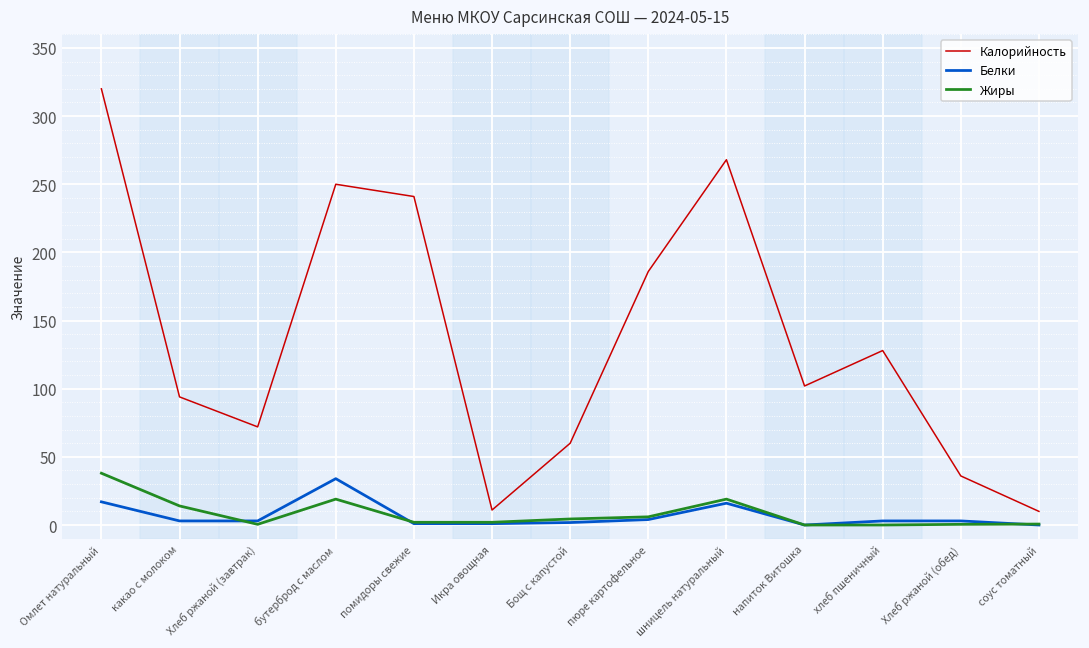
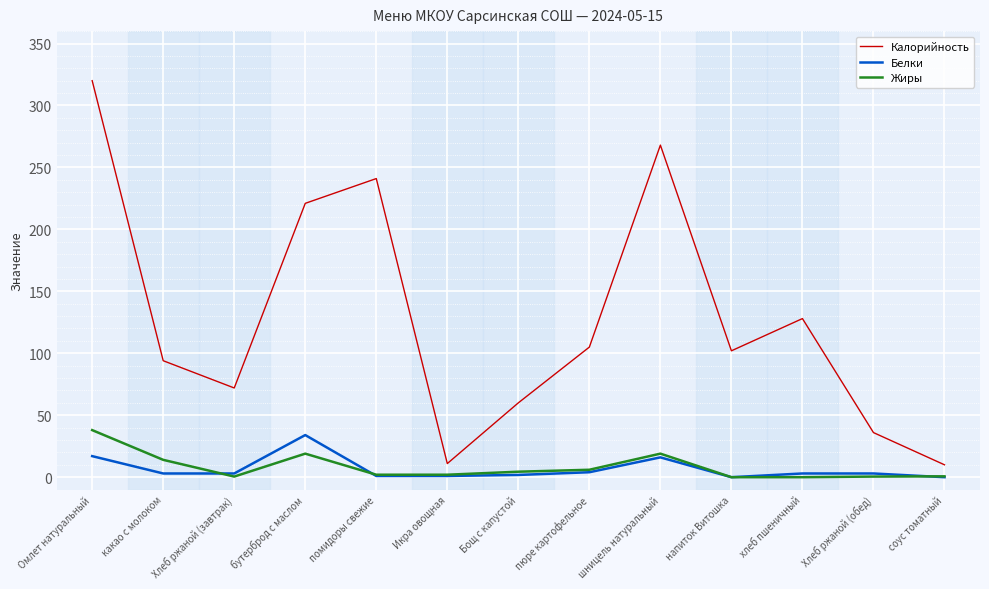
Калорийность, бутерброд с маслом: 250 -> 221
Калорийность, пюре картофельное: 186 -> 105
